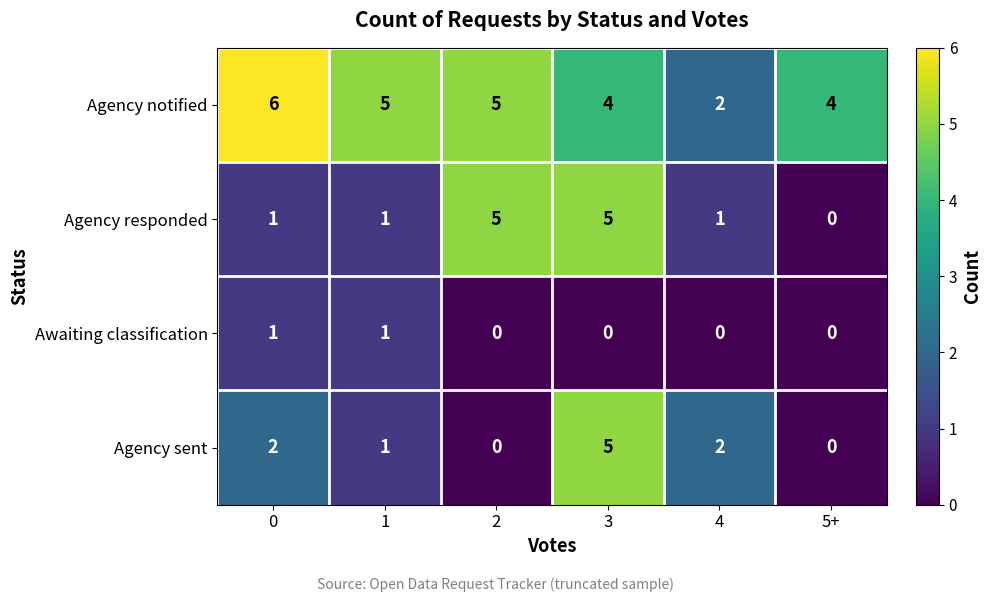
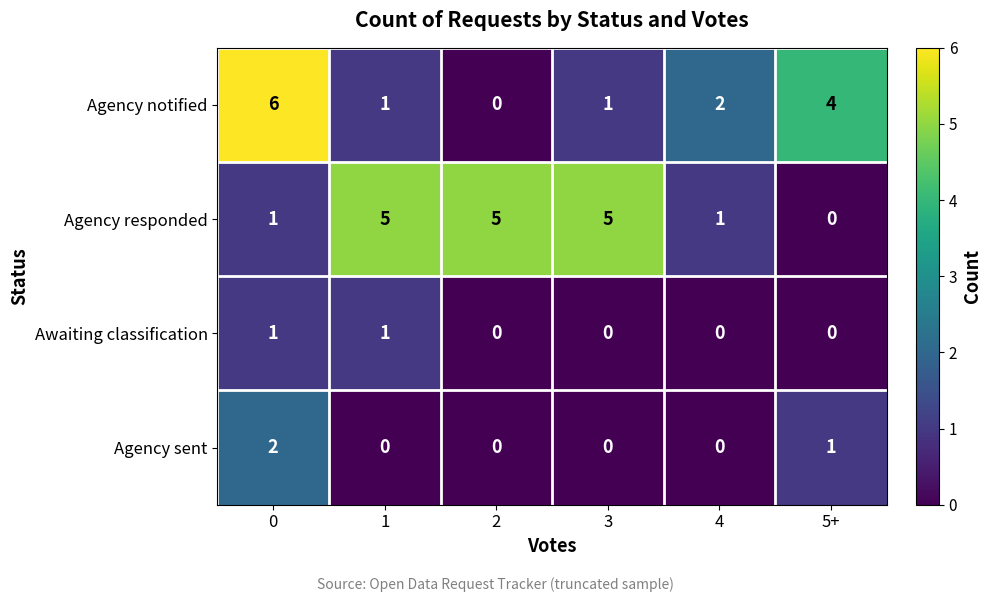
Agency notified, 1: 5 -> 1
Agency notified, 2: 5 -> 0
Agency notified, 3: 4 -> 1
Agency responded, 1: 1 -> 5
Agency sent, 1: 1 -> 0
Agency sent, 3: 5 -> 0
Agency sent, 4: 2 -> 0
Agency sent, 5+: 0 -> 1
